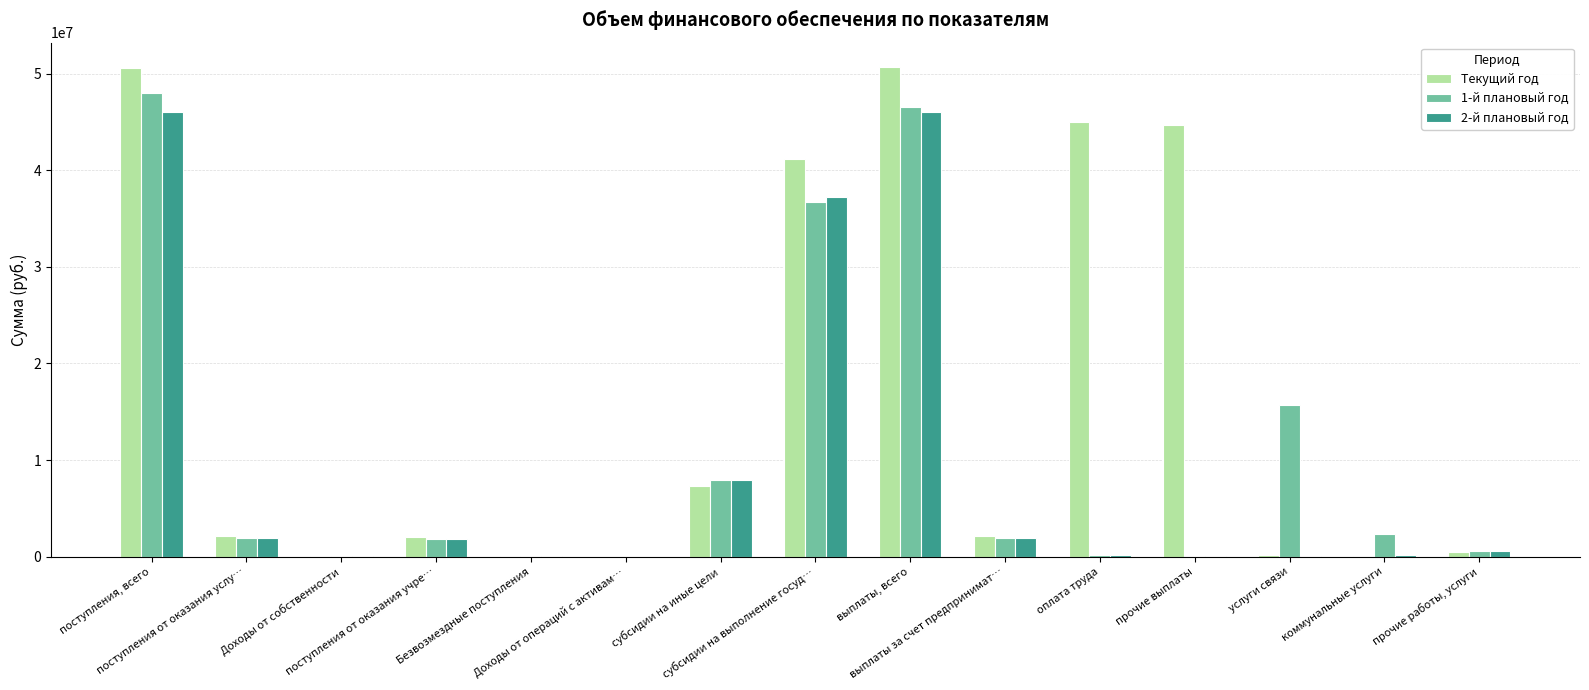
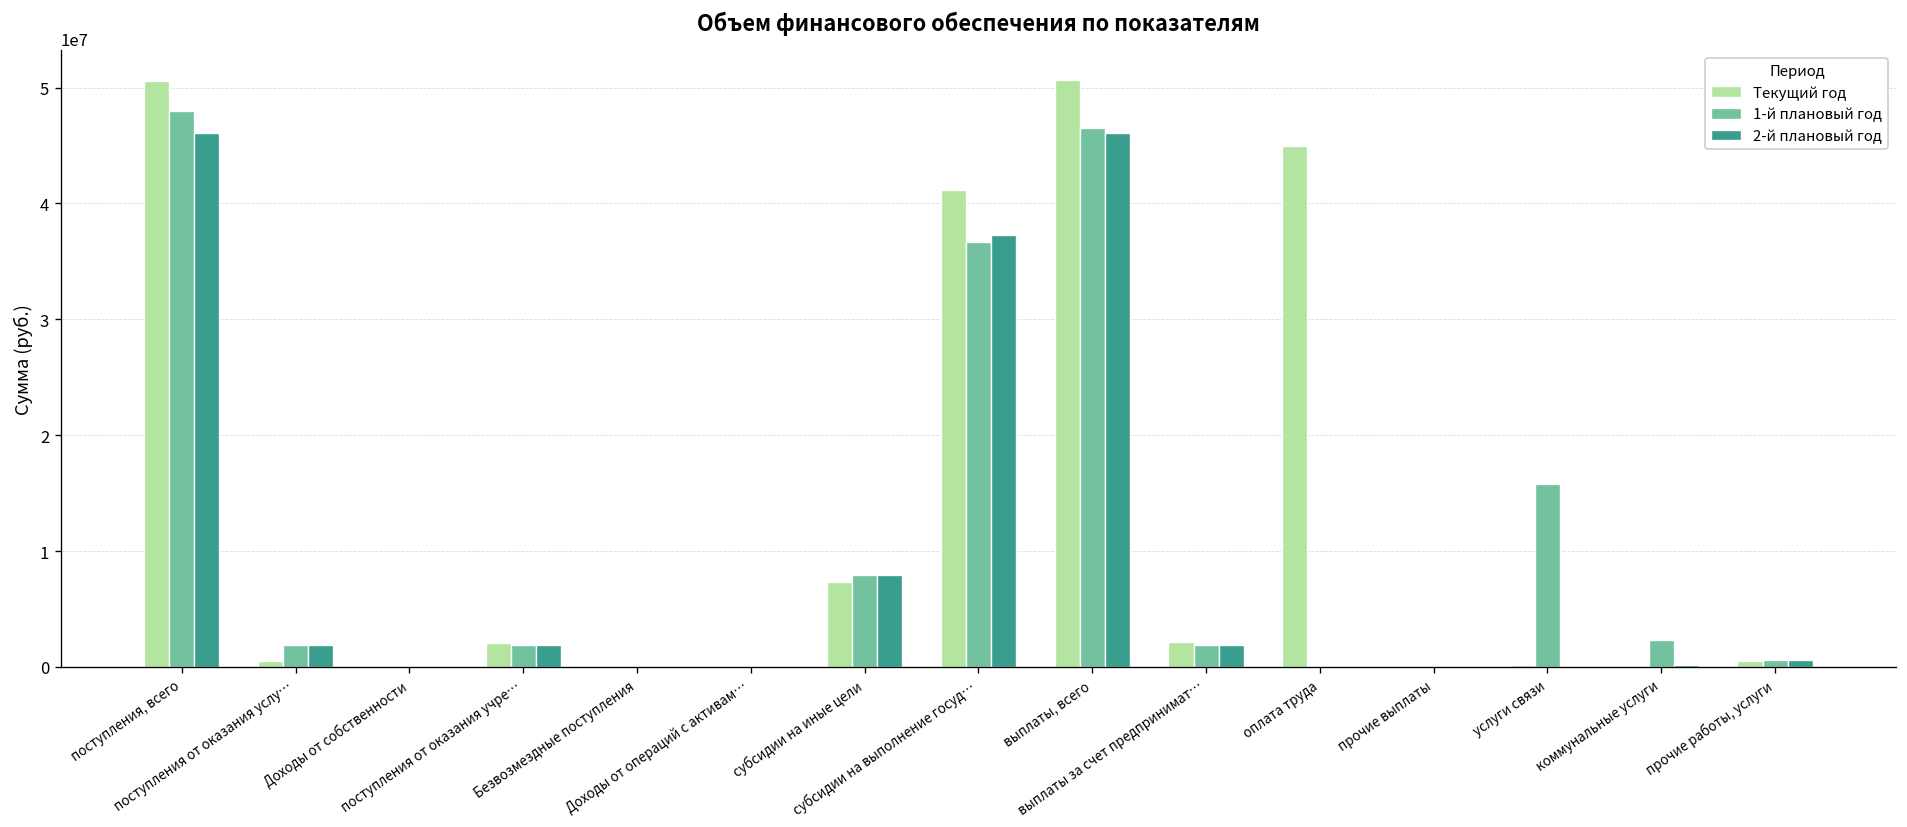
Текущий год, поступления от оказания услу…: 2000000 -> 1000000
Текущий год, прочие выплаты: 45000000 -> 0
